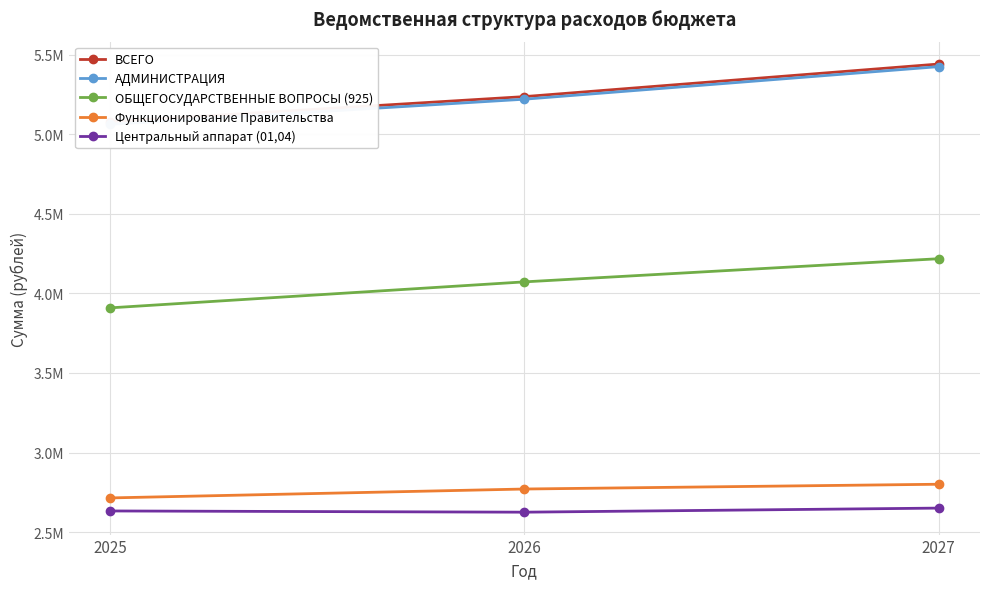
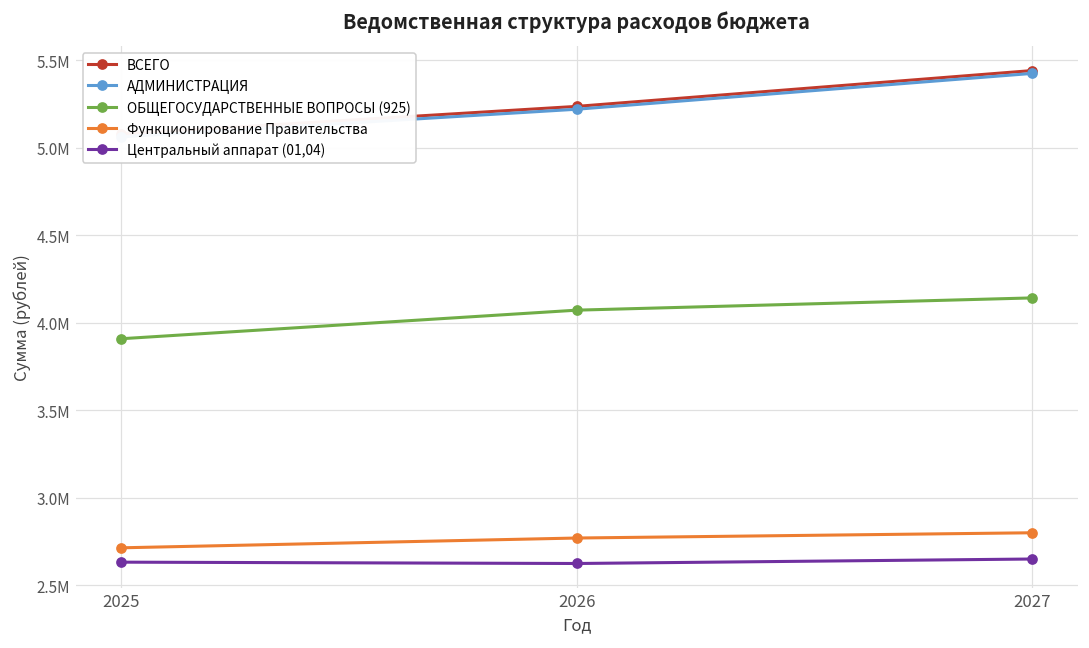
ОБЩЕГОСУДАРСТВЕННЫЕ ВОПРОСЫ (925), 2027: 4220000 -> 4140000
